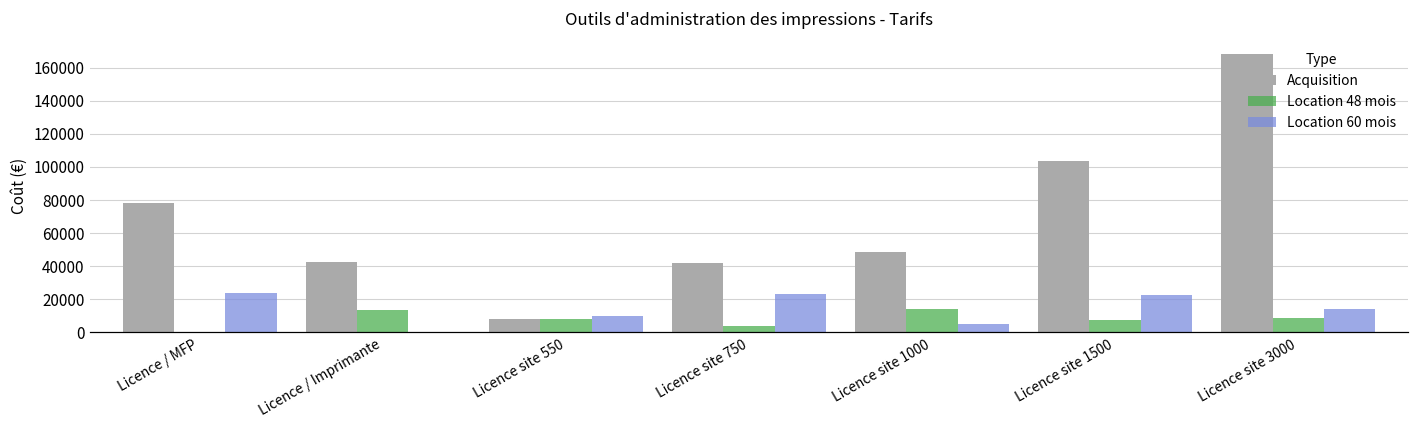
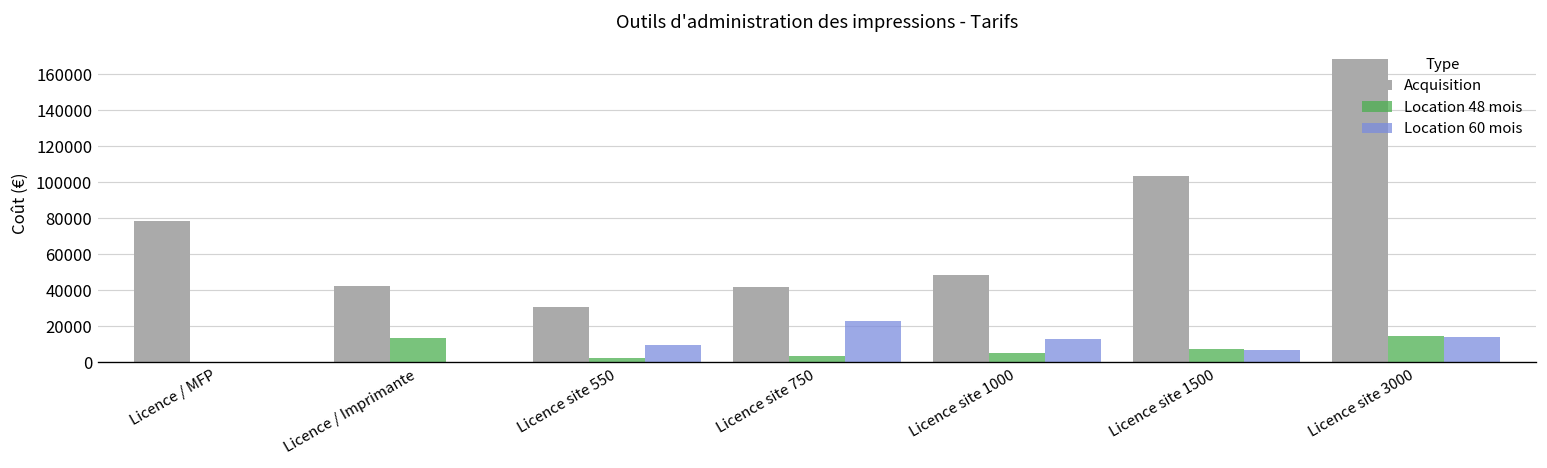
Location 60 mois, Licence / MFP: 24000 -> 0
Acquisition, Licence site 550: 8000 -> 31000
Location 48 mois, Licence site 550: 8000 -> 3000
Location 48 mois, Licence site 1000: 14000 -> 5000
Location 60 mois, Licence site 1000: 5000 -> 13000
Location 60 mois, Licence site 1500: 23000 -> 7000
Location 48 mois, Licence site 3000: 9000 -> 15000
